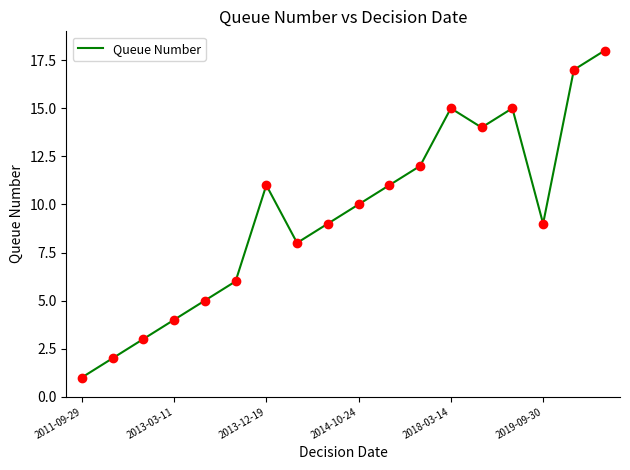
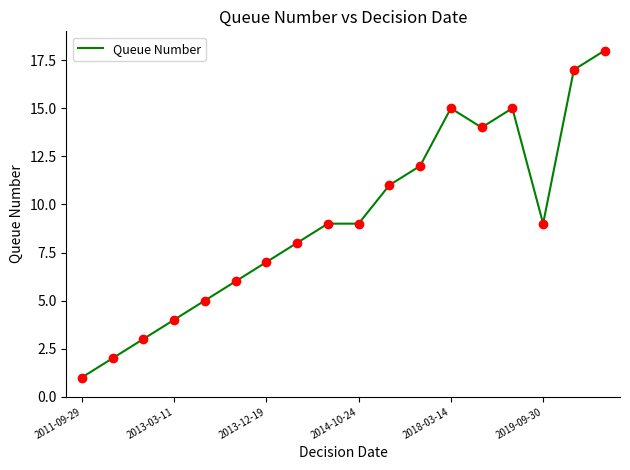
2013-12-19: 11 -> 7
2014-10-24: 10 -> 9
